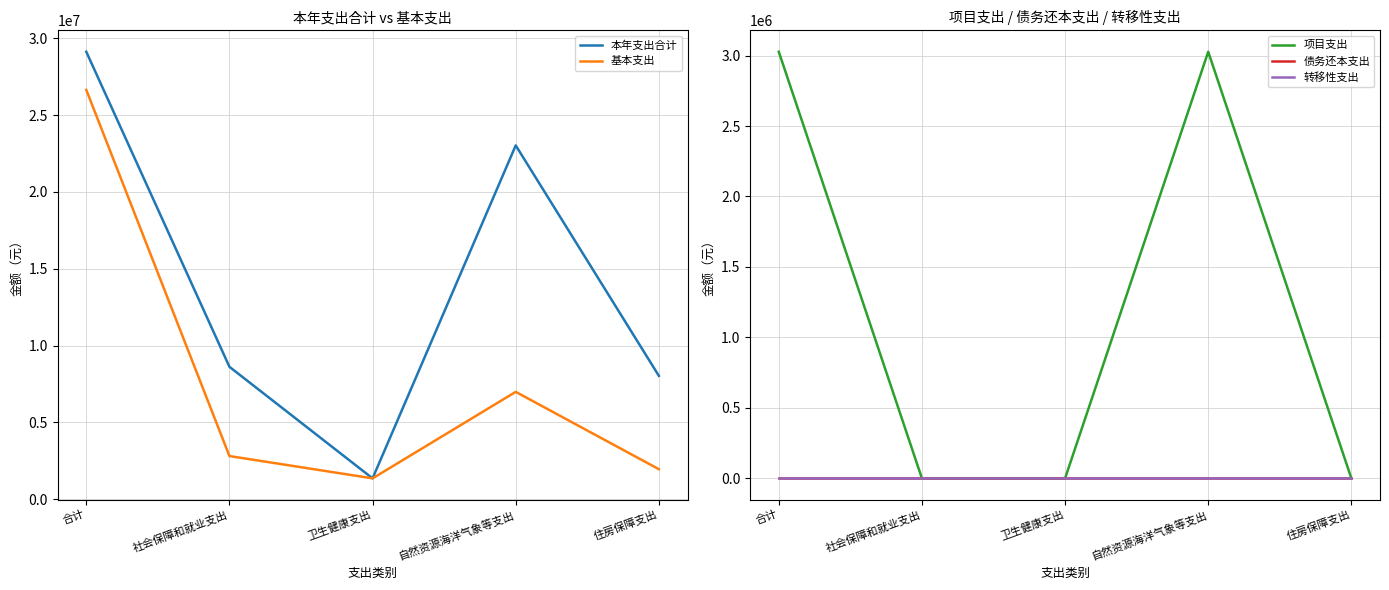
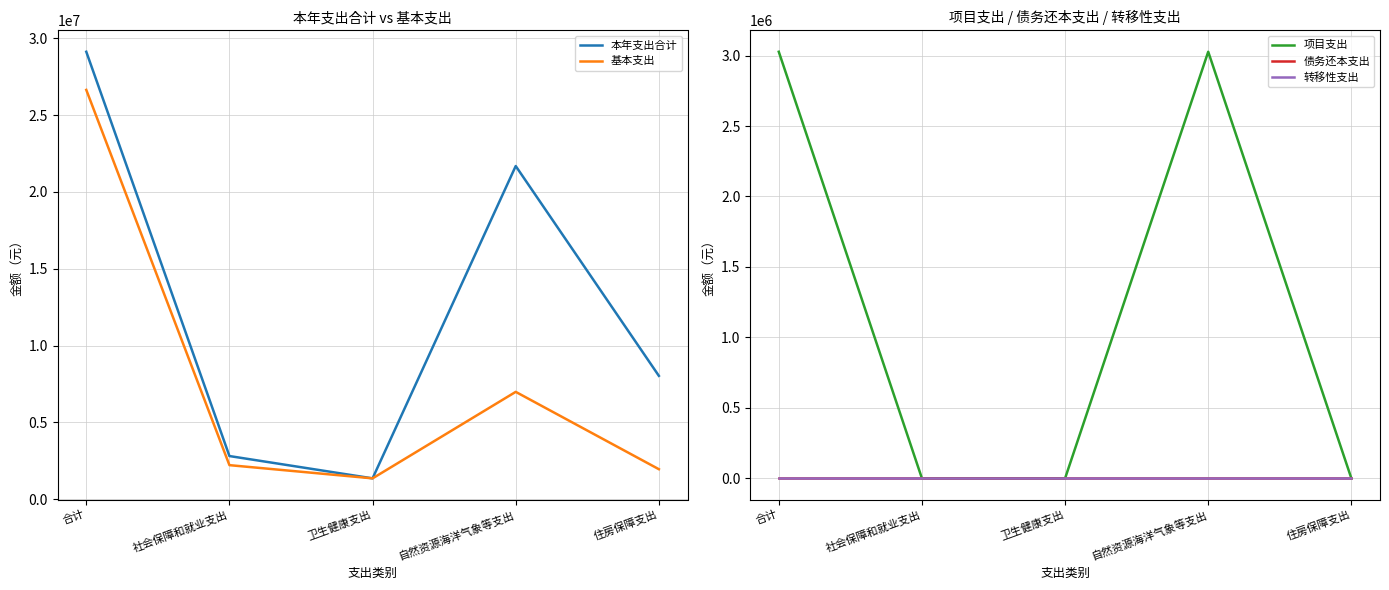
本年支出合计 vs 基本支出, 本年支出合计, 社会保障和就业支出: 8600000 -> 2800000
本年支出合计 vs 基本支出, 基本支出, 社会保障和就业支出: 2800000 -> 2200000
本年支出合计 vs 基本支出, 本年支出合计, 自然资源海洋气象等支出: 23000000 -> 21700000
